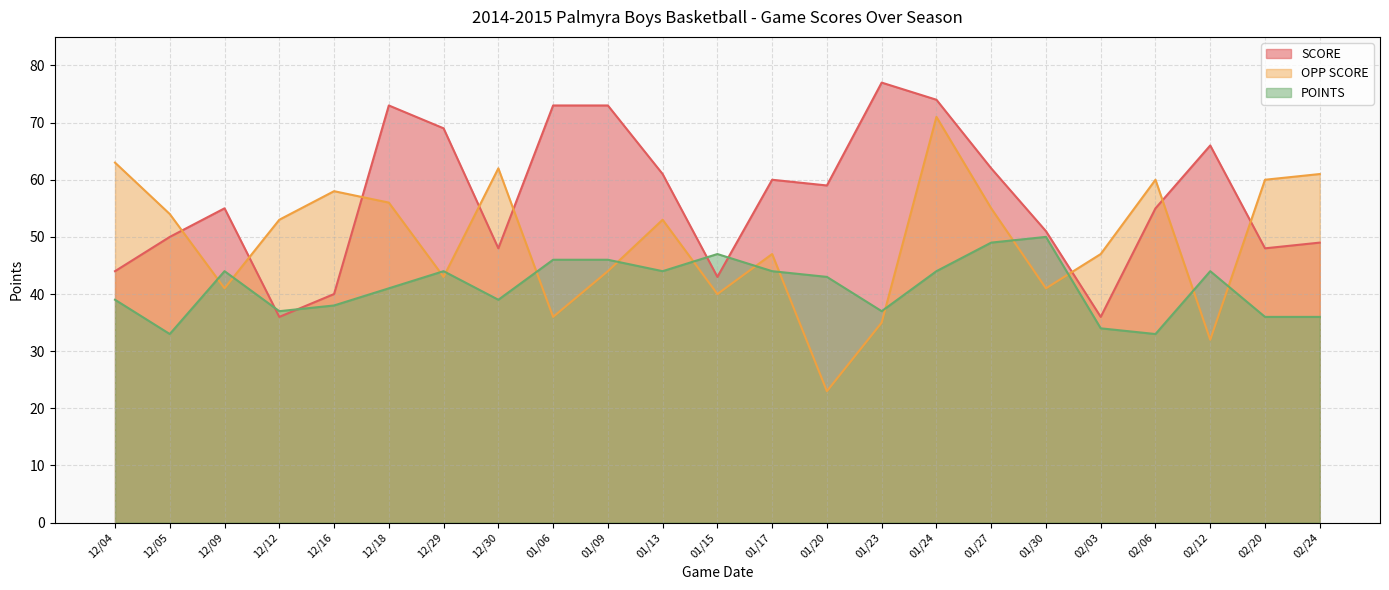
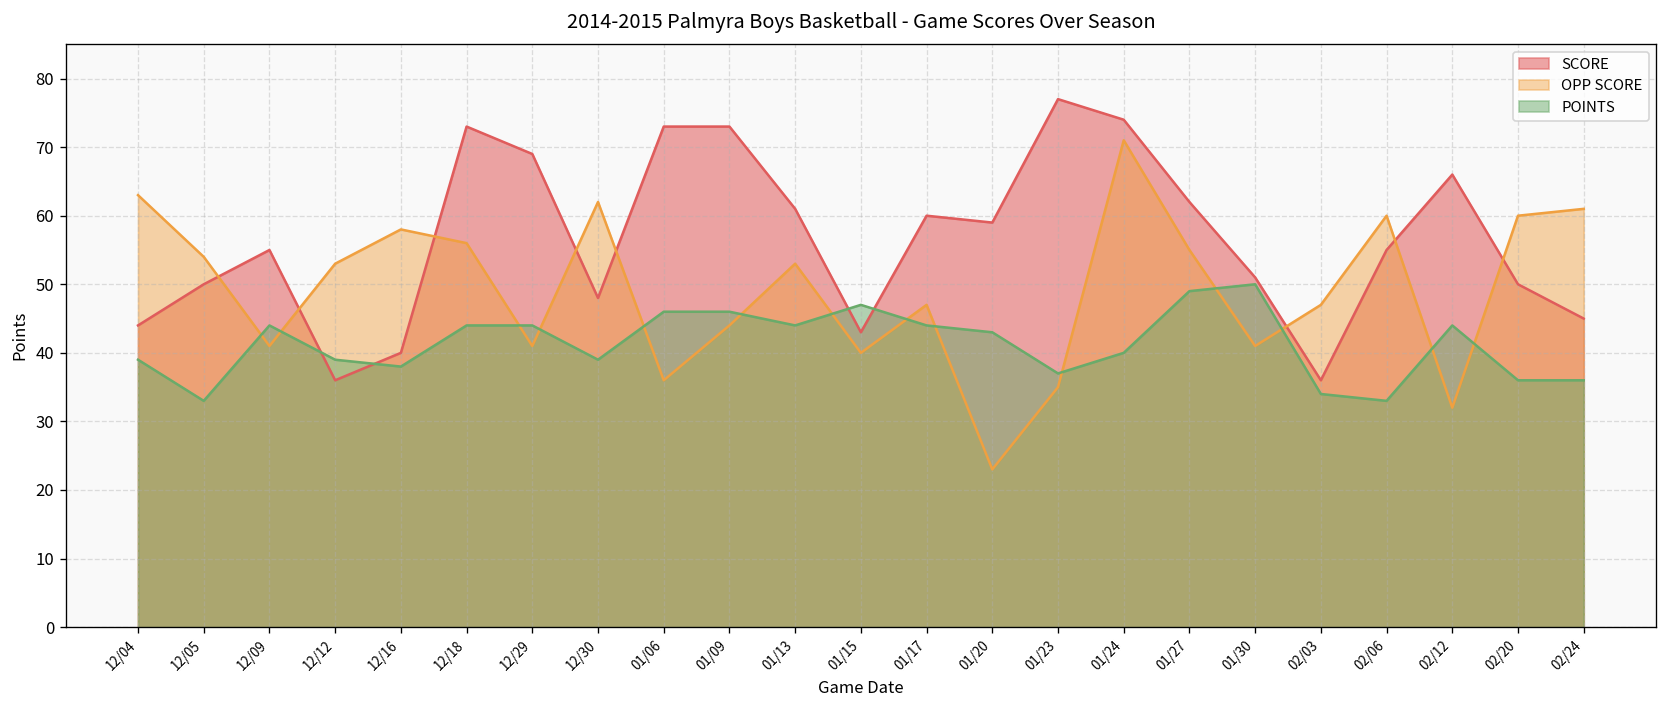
POINTS, 12/12: 37 -> 39
POINTS, 12/18: 41 -> 44
OPP SCORE, 12/29: 43 -> 41
POINTS, 01/24: 44 -> 40
SCORE, 02/20: 48 -> 50
SCORE, 02/24: 49 -> 45
